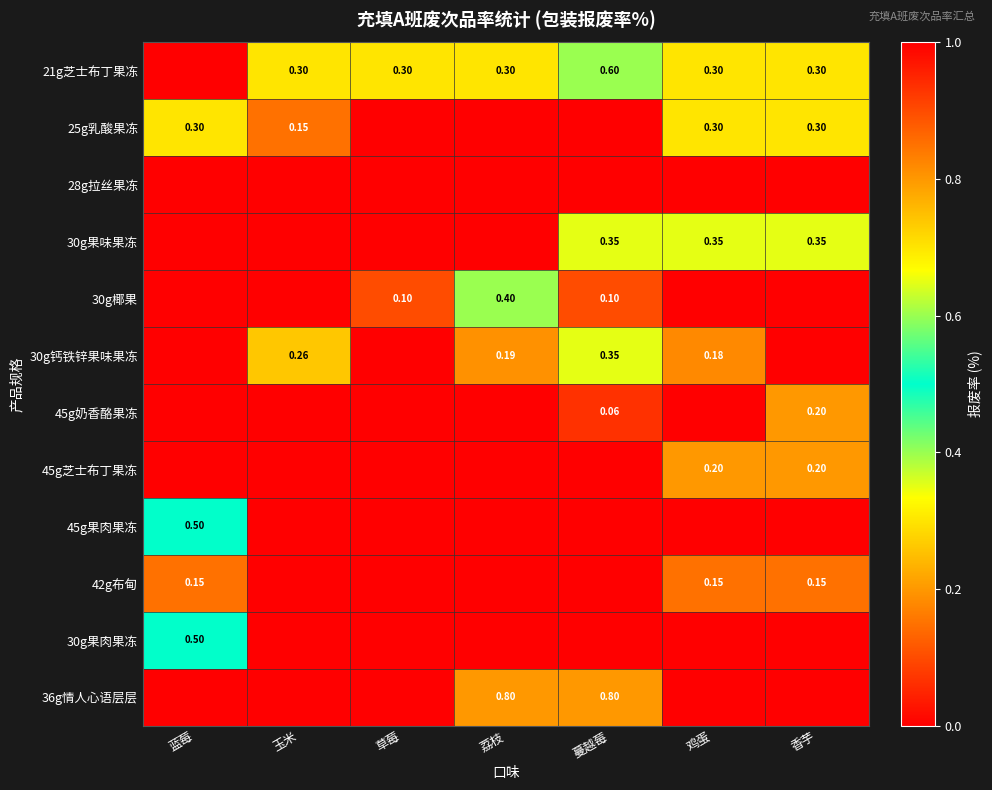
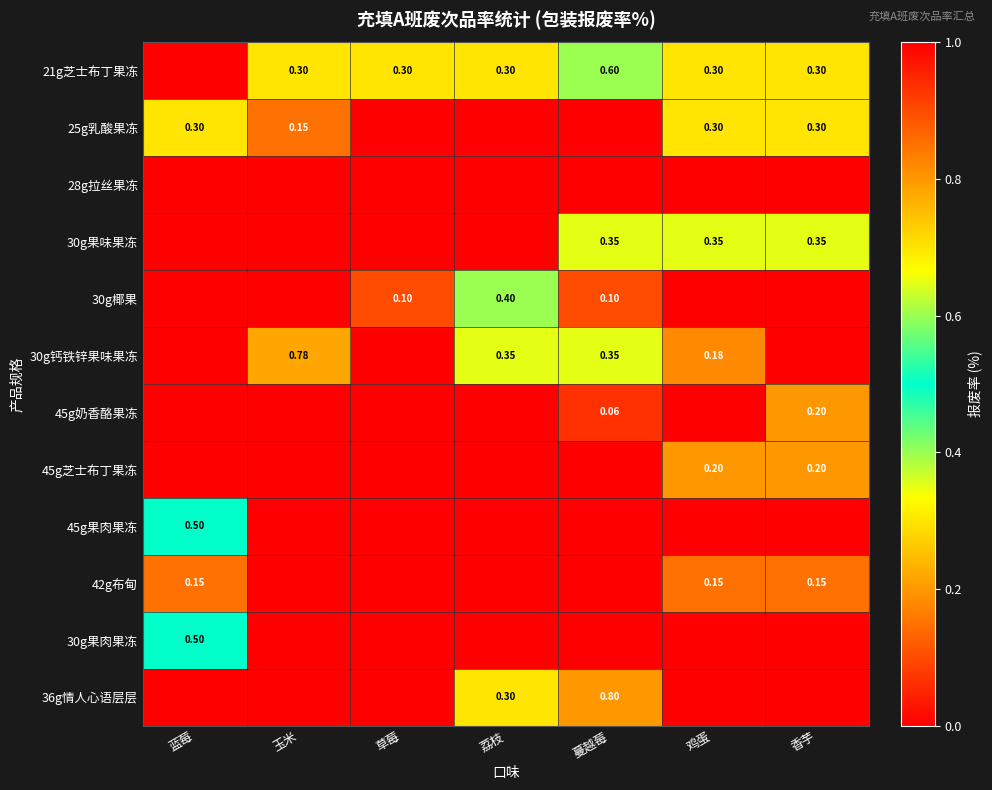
30g钙铁锌果味果冻, 玉米: 0.26 -> 0.78
30g钙铁锌果味果冻, 荔枝: 0.19 -> 0.35
36g情人心语层层, 荔枝: 0.80 -> 0.30
